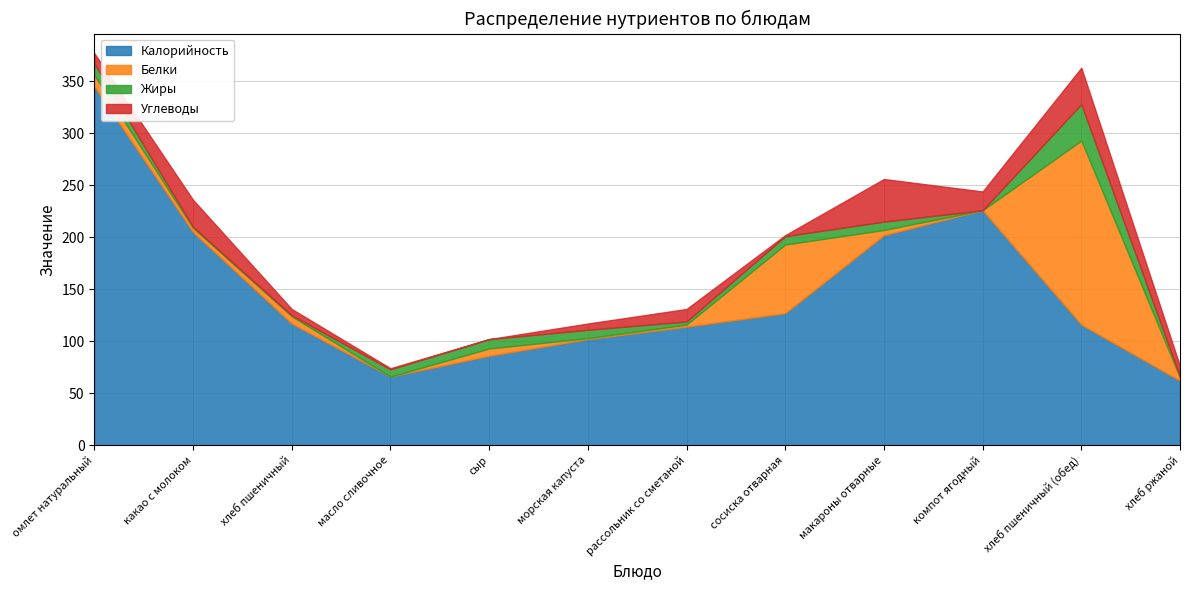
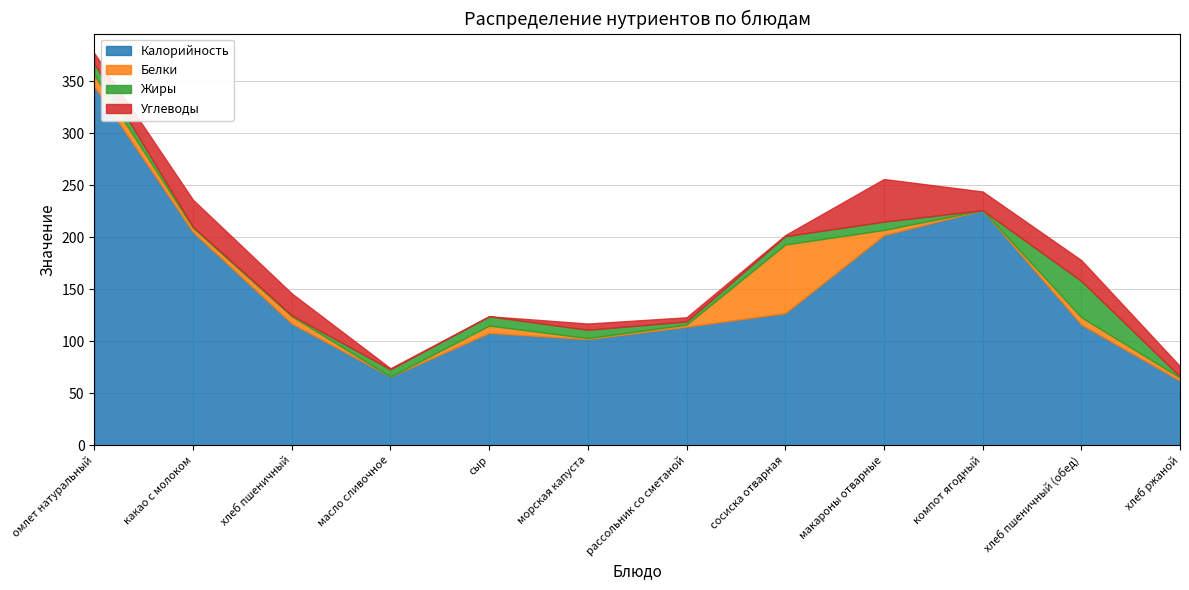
Углеводы, хлеб пшеничный: 6 -> 21
Калорийность, сыр: 86 -> 108
Углеводы, рассольник со сметаной: 12 -> 4
Белки, хлеб пшеничный (обед): 177 -> 7
Углеводы, хлеб пшеничный (обед): 35 -> 20
